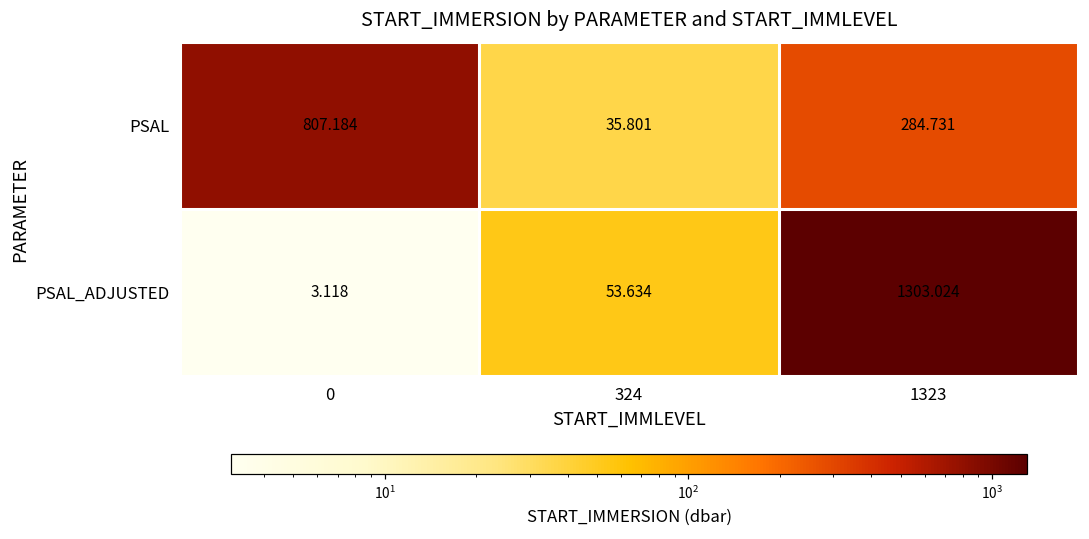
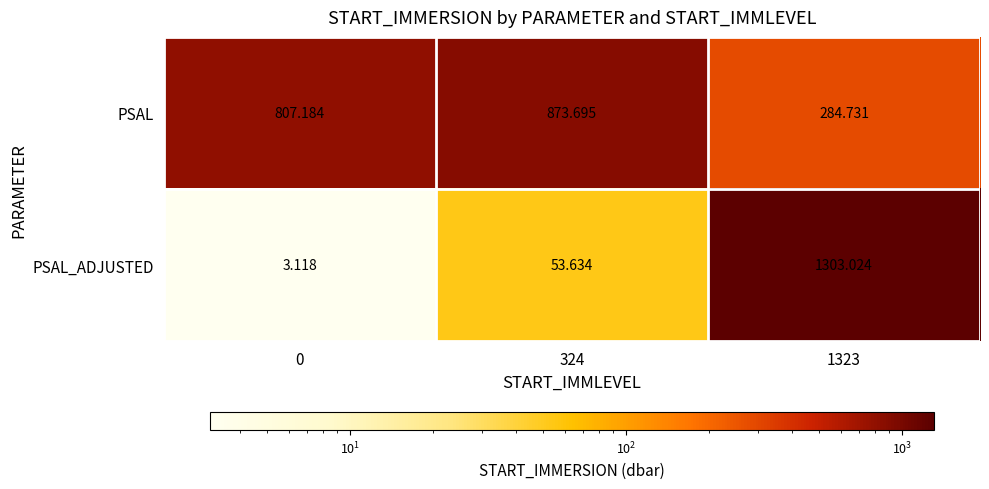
PSAL, 324: 35.801 -> 873.695
